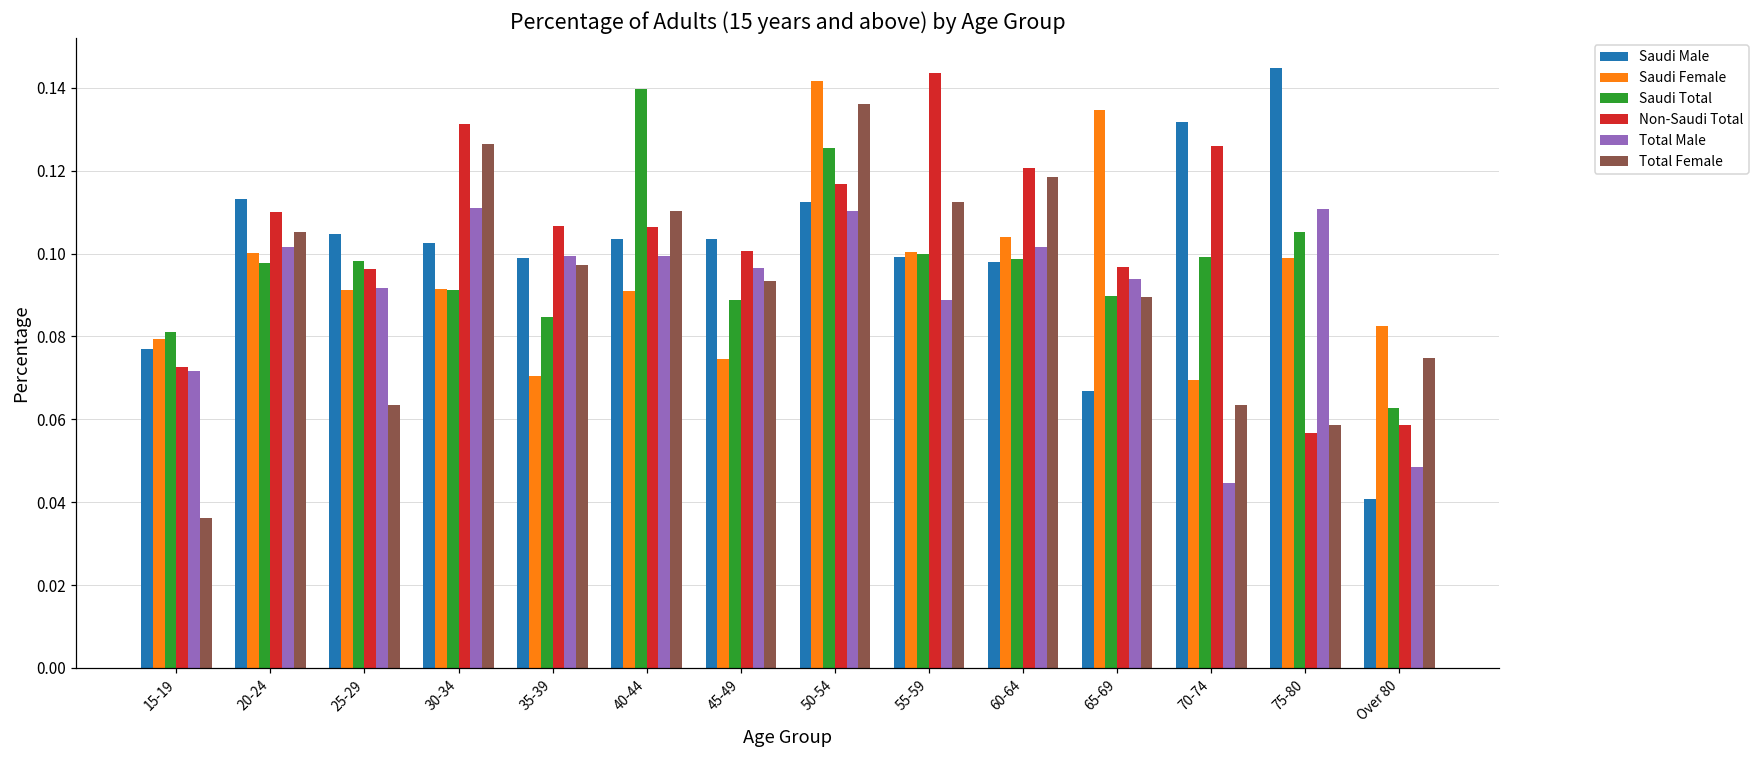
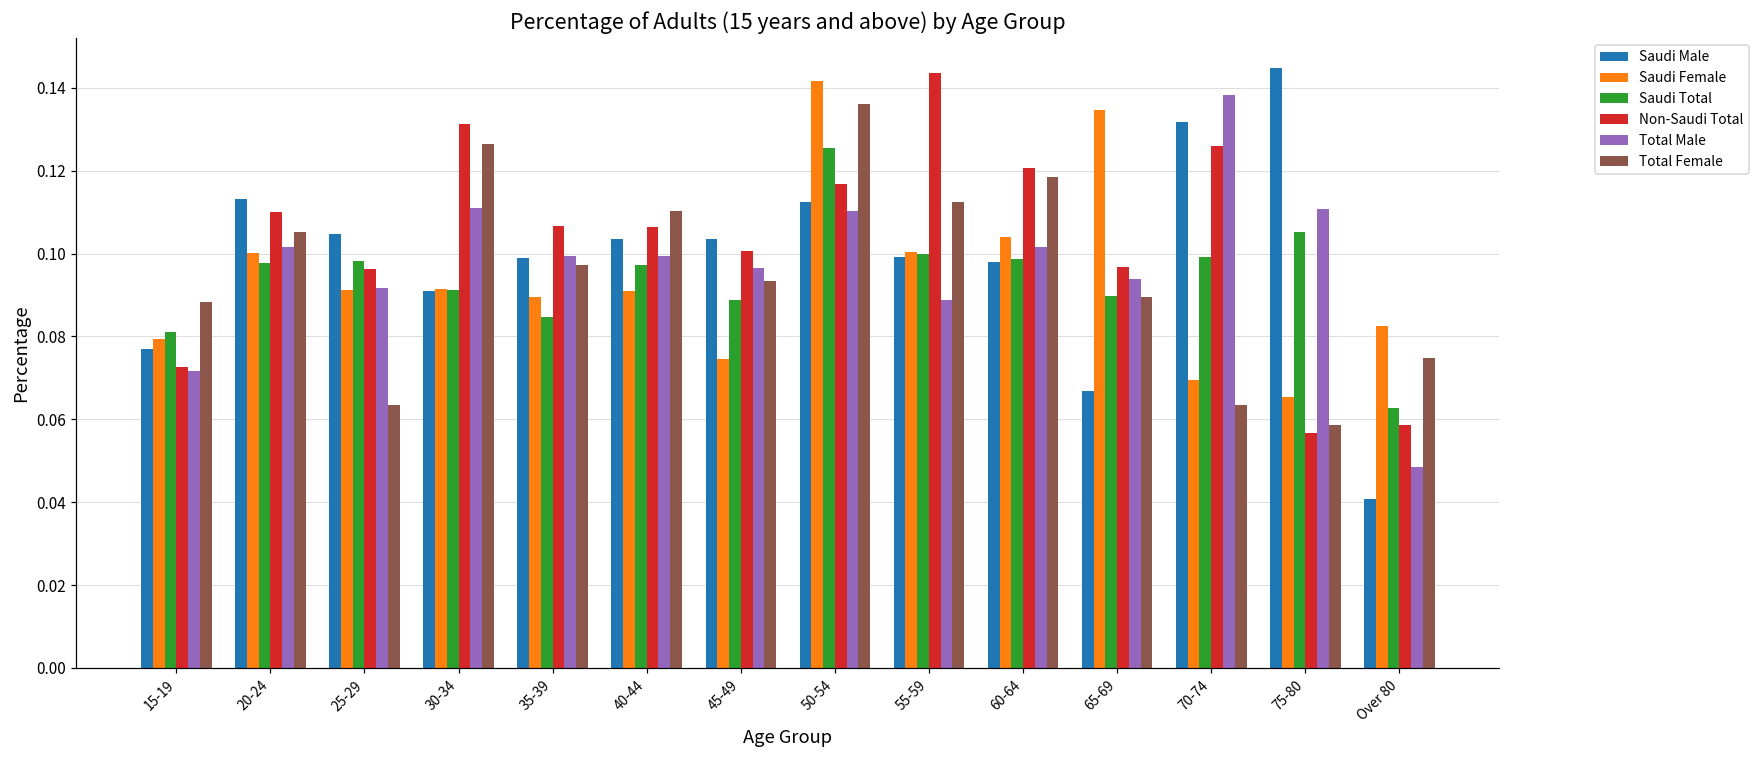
Total Female, 15-19: 0.036 -> 0.088
Saudi Male, 30-34: 0.102 -> 0.091
Saudi Female, 35-39: 0.070 -> 0.090
Saudi Total, 40-44: 0.140 -> 0.097
Total Male, 70-74: 0.045 -> 0.138
Saudi Female, 75-80: 0.099 -> 0.065
